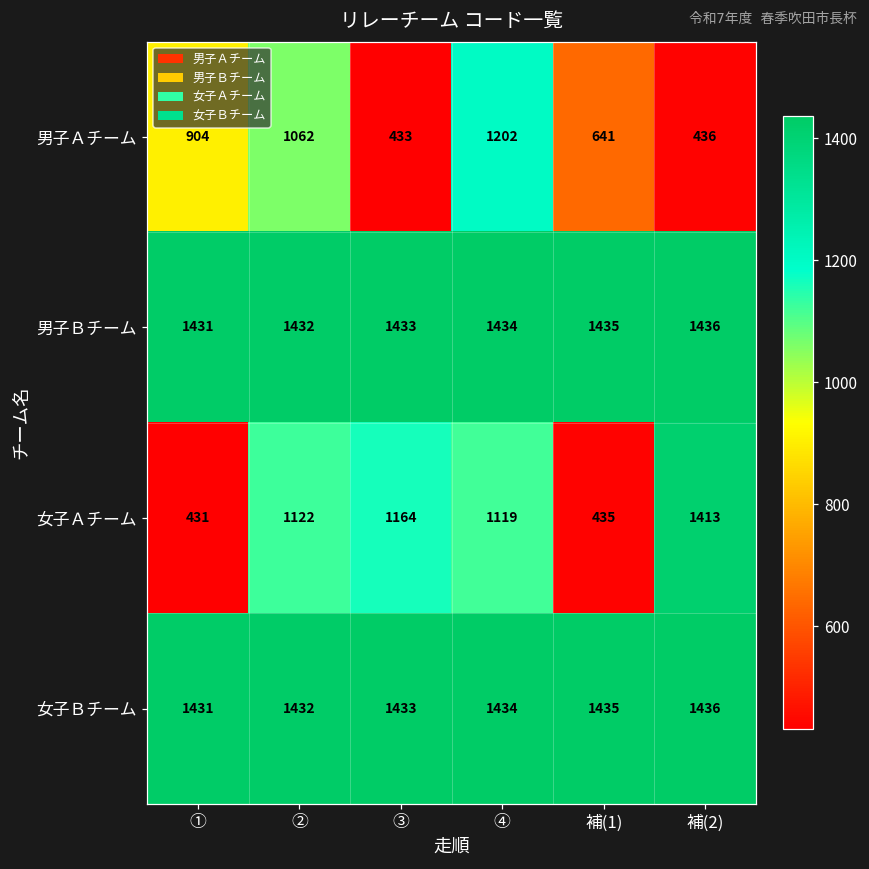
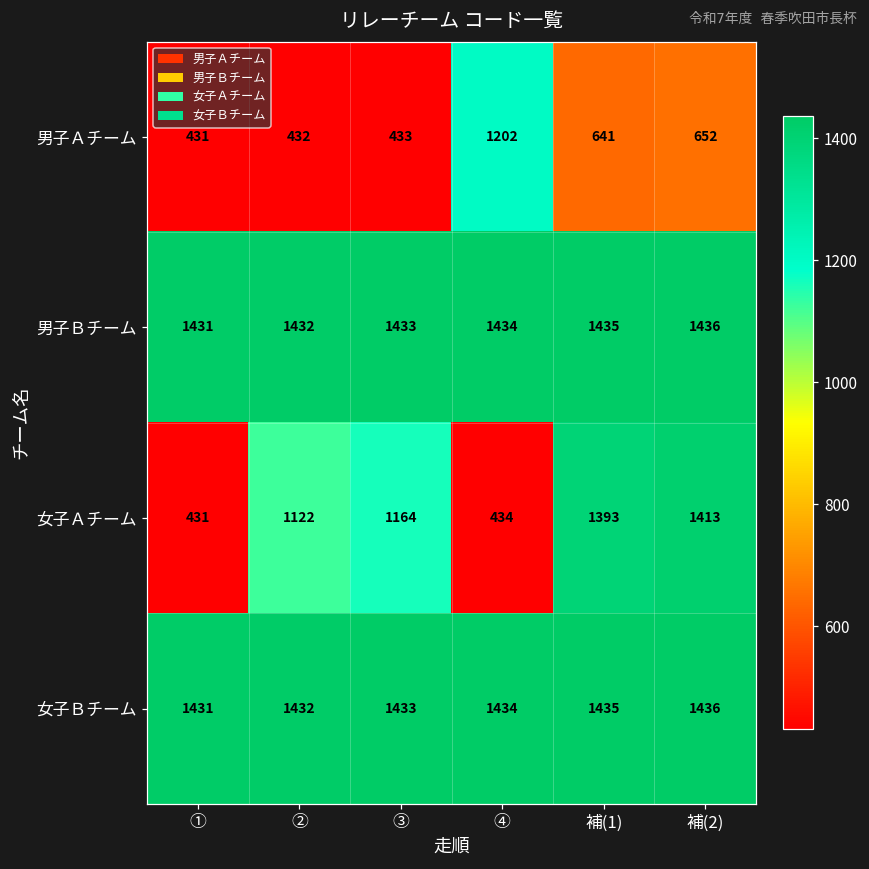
男子Ａチーム, ①: 904 -> 431
男子Ａチーム, ②: 1062 -> 432
男子Ａチーム, 補(2): 436 -> 652
女子Ａチーム, ④: 1119 -> 434
女子Ａチーム, 補(1): 435 -> 1393
